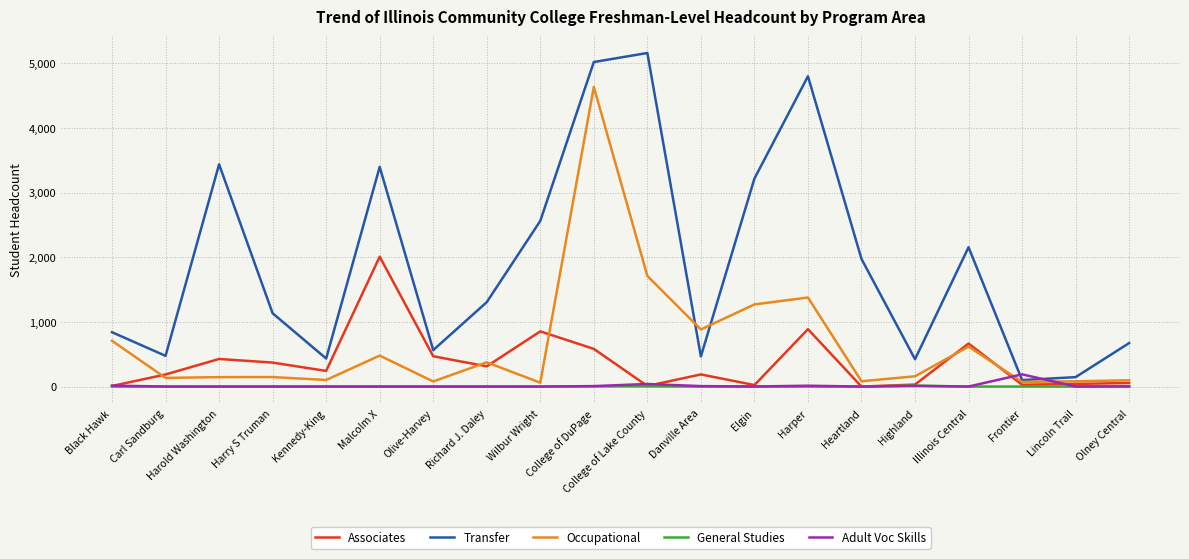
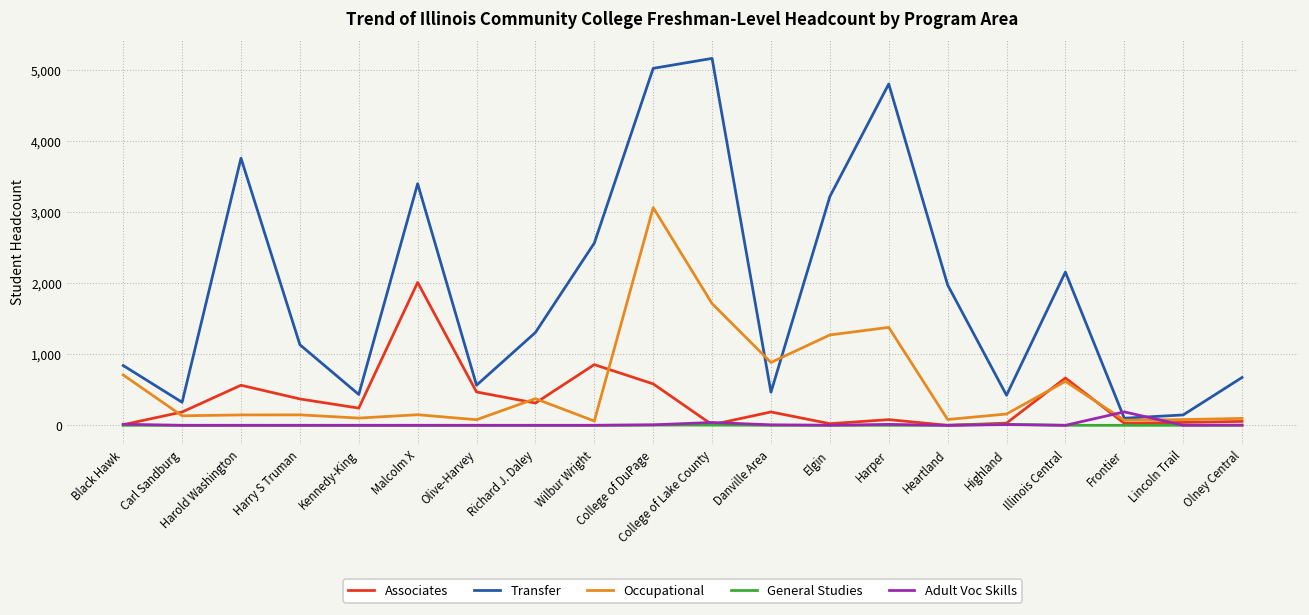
Transfer, Carl Sandburg: 500 -> 300
Associates, Harold Washington: 400 -> 600
Transfer, Harold Washington: 3,400 -> 3,800
Occupational, Malcolm X: 500 -> 100
Occupational, College of DuPage: 4,600 -> 3,100
Associates, Harper: 900 -> 100
